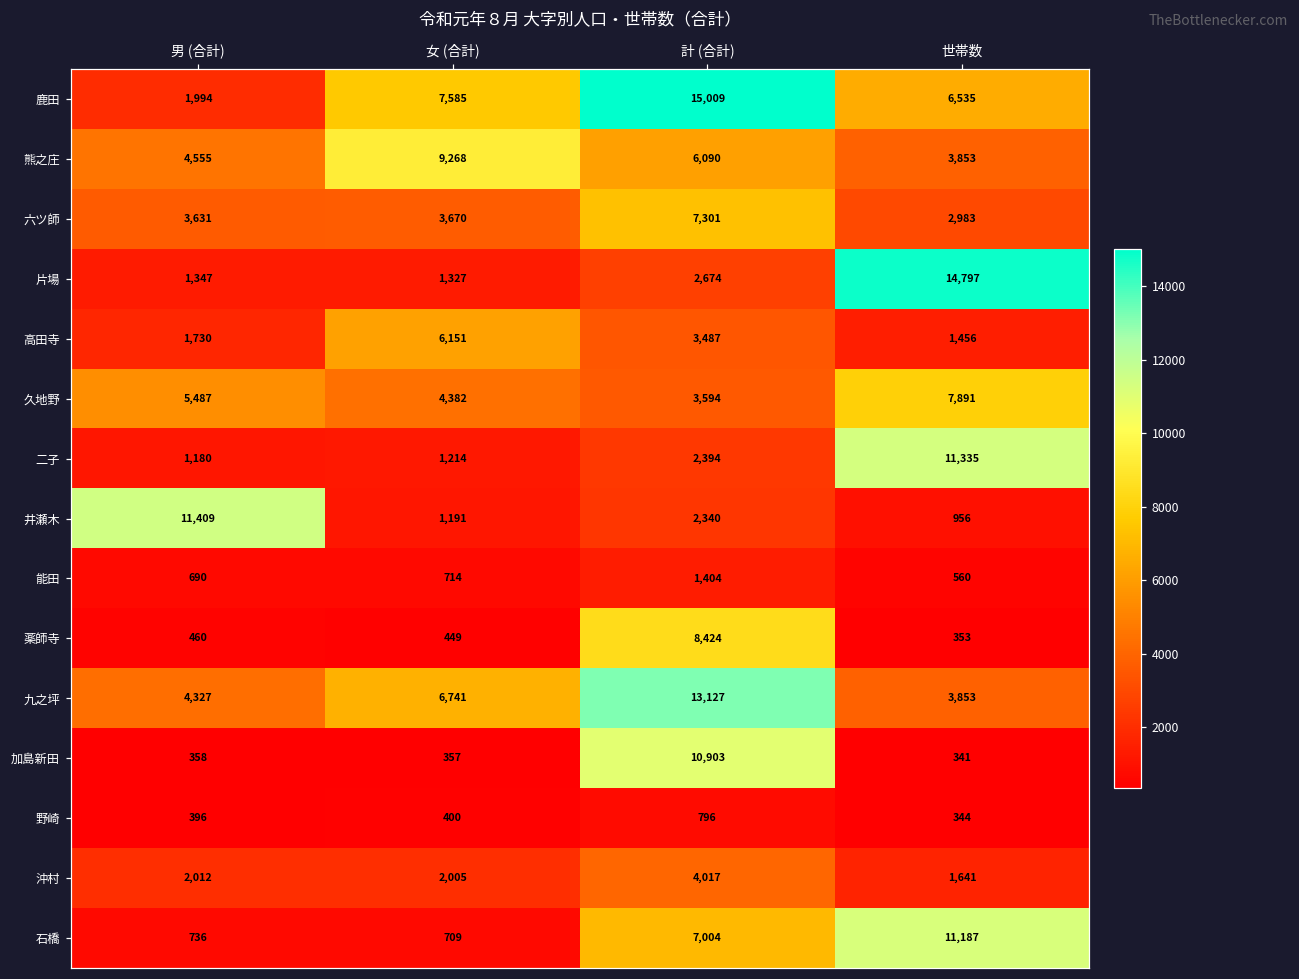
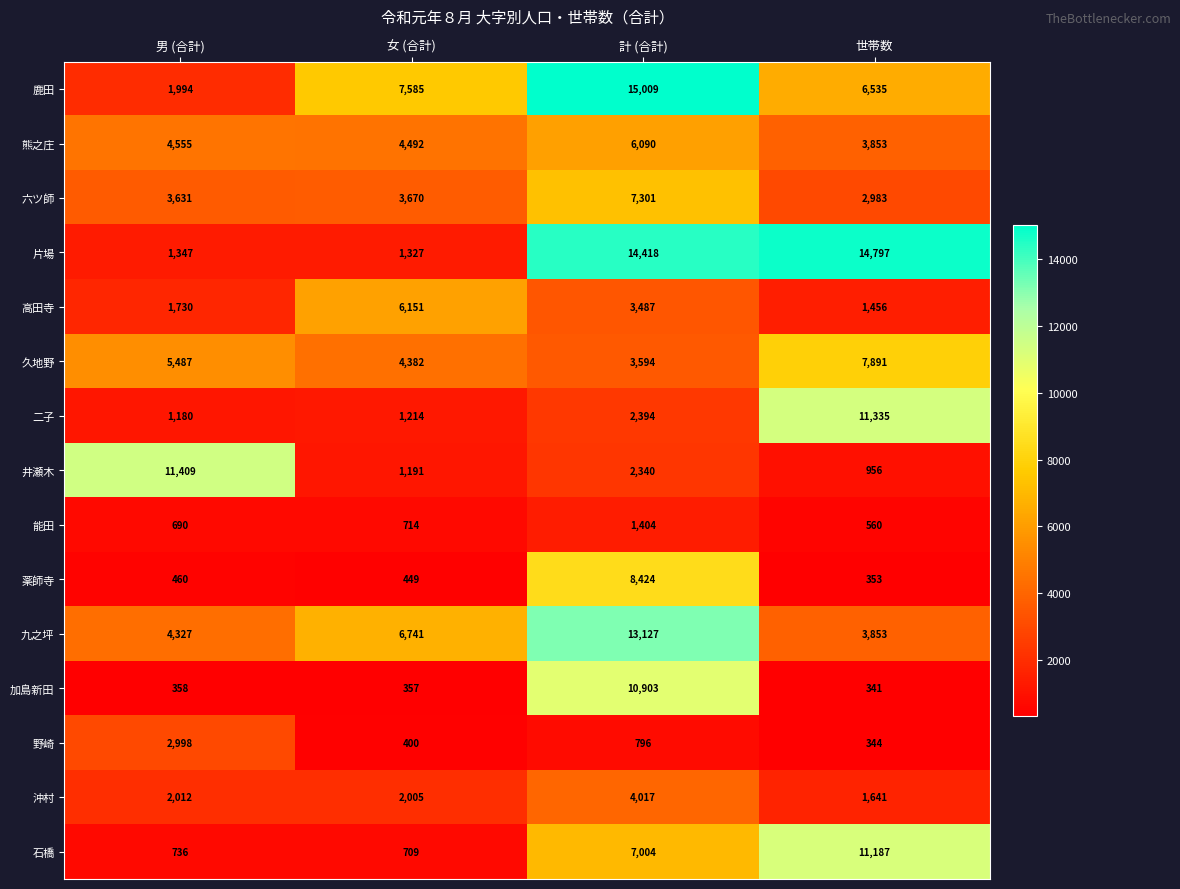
熊之庄, 女 (合計): 9,268 -> 4,492
片場, 計 (合計): 2,674 -> 14,418
野崎, 男 (合計): 396 -> 2,998
